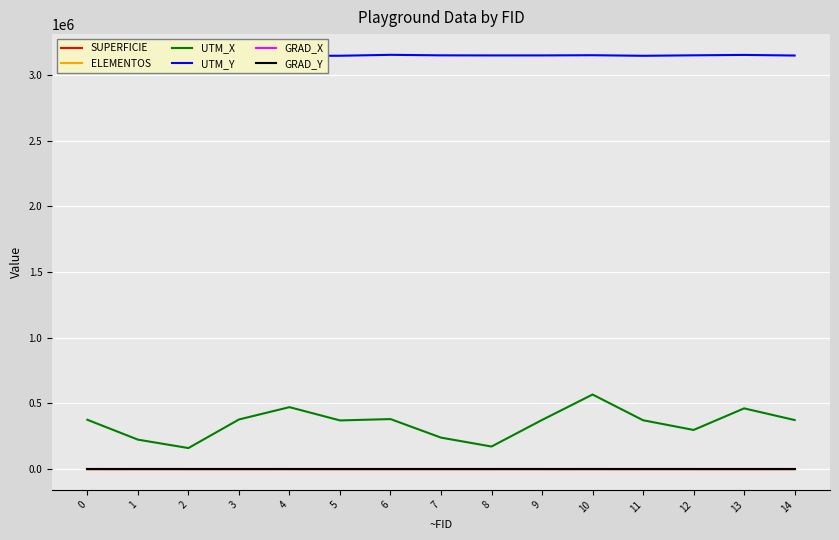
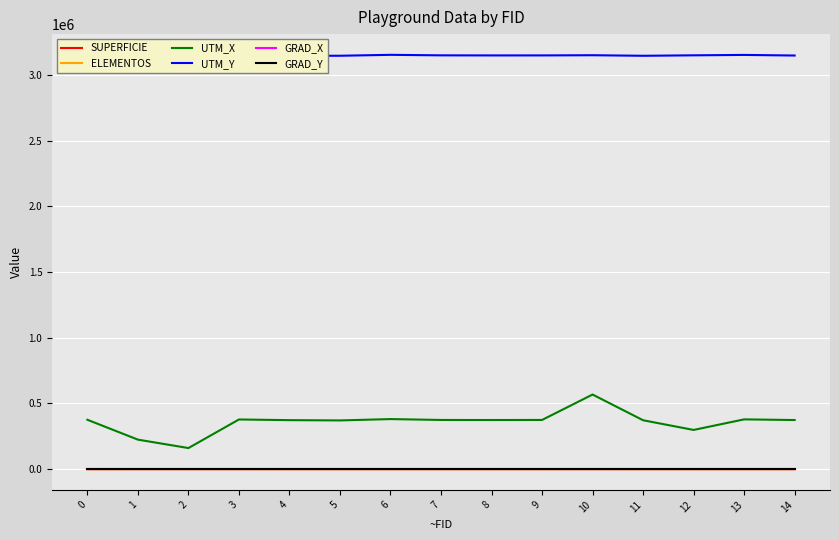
UTM_X, 4: 470000 -> 370000
UTM_X, 7: 240000 -> 370000
UTM_X, 8: 170000 -> 370000
UTM_X, 13: 460000 -> 380000
